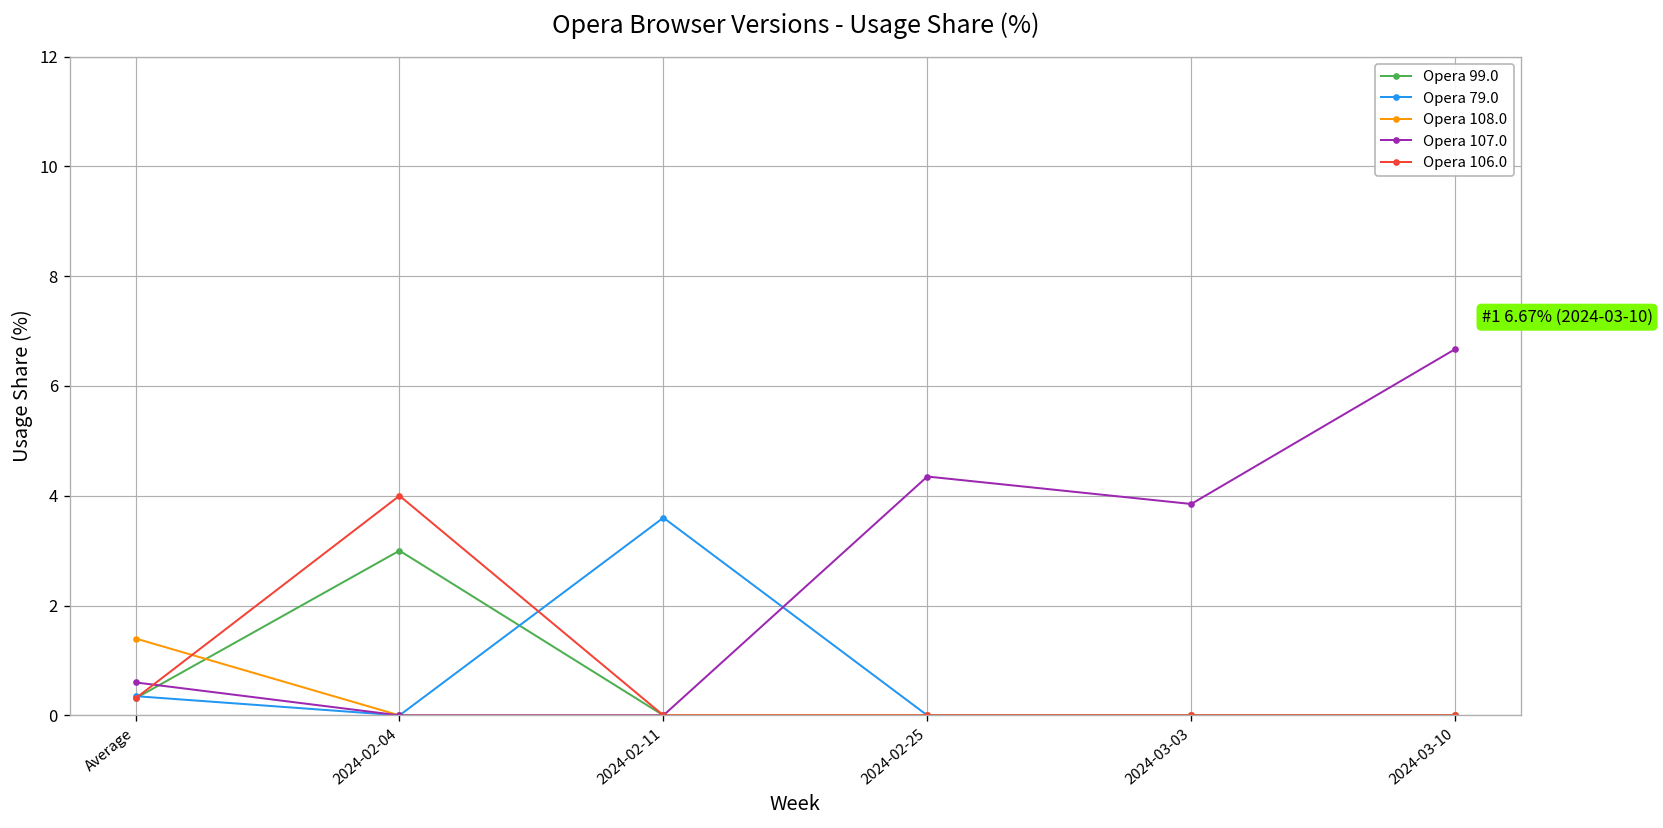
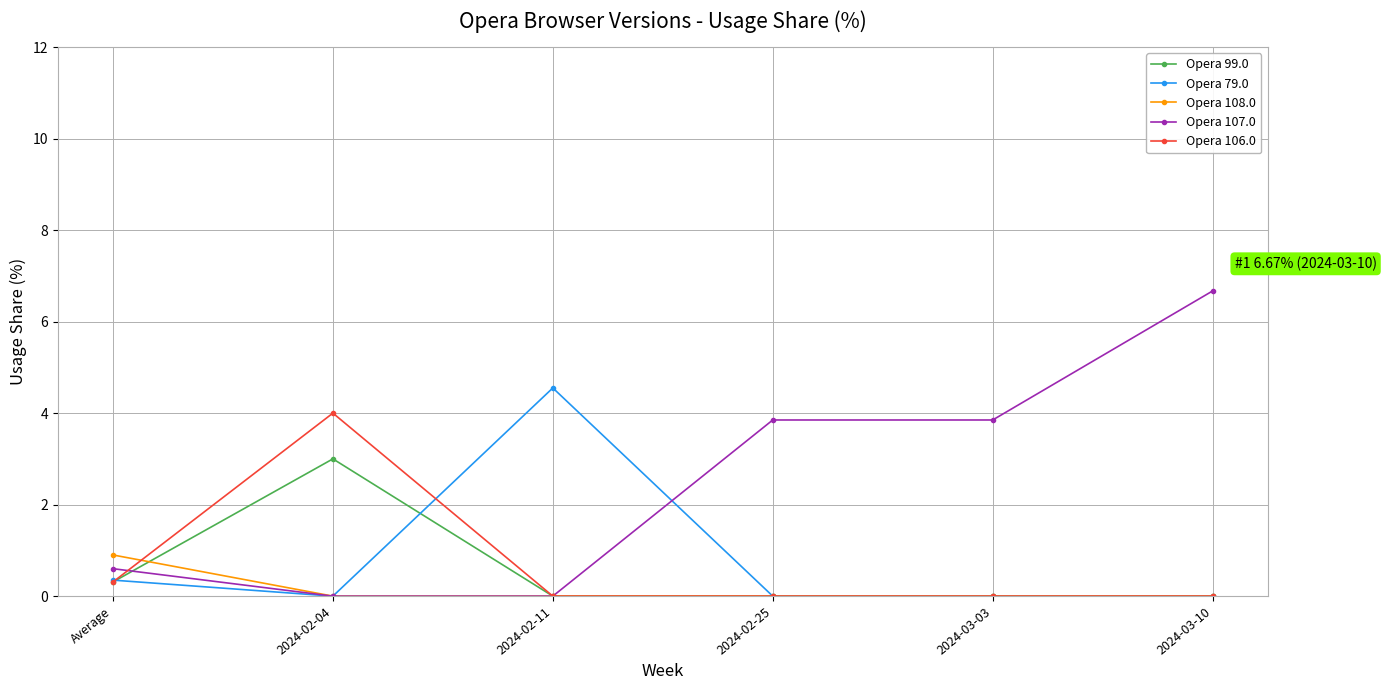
Opera 108.0, Average: 1.4 -> 0.9
Opera 79.0, 2024-02-11: 3.6 -> 4.6
Opera 107.0, 2024-02-25: 4.4 -> 3.9
